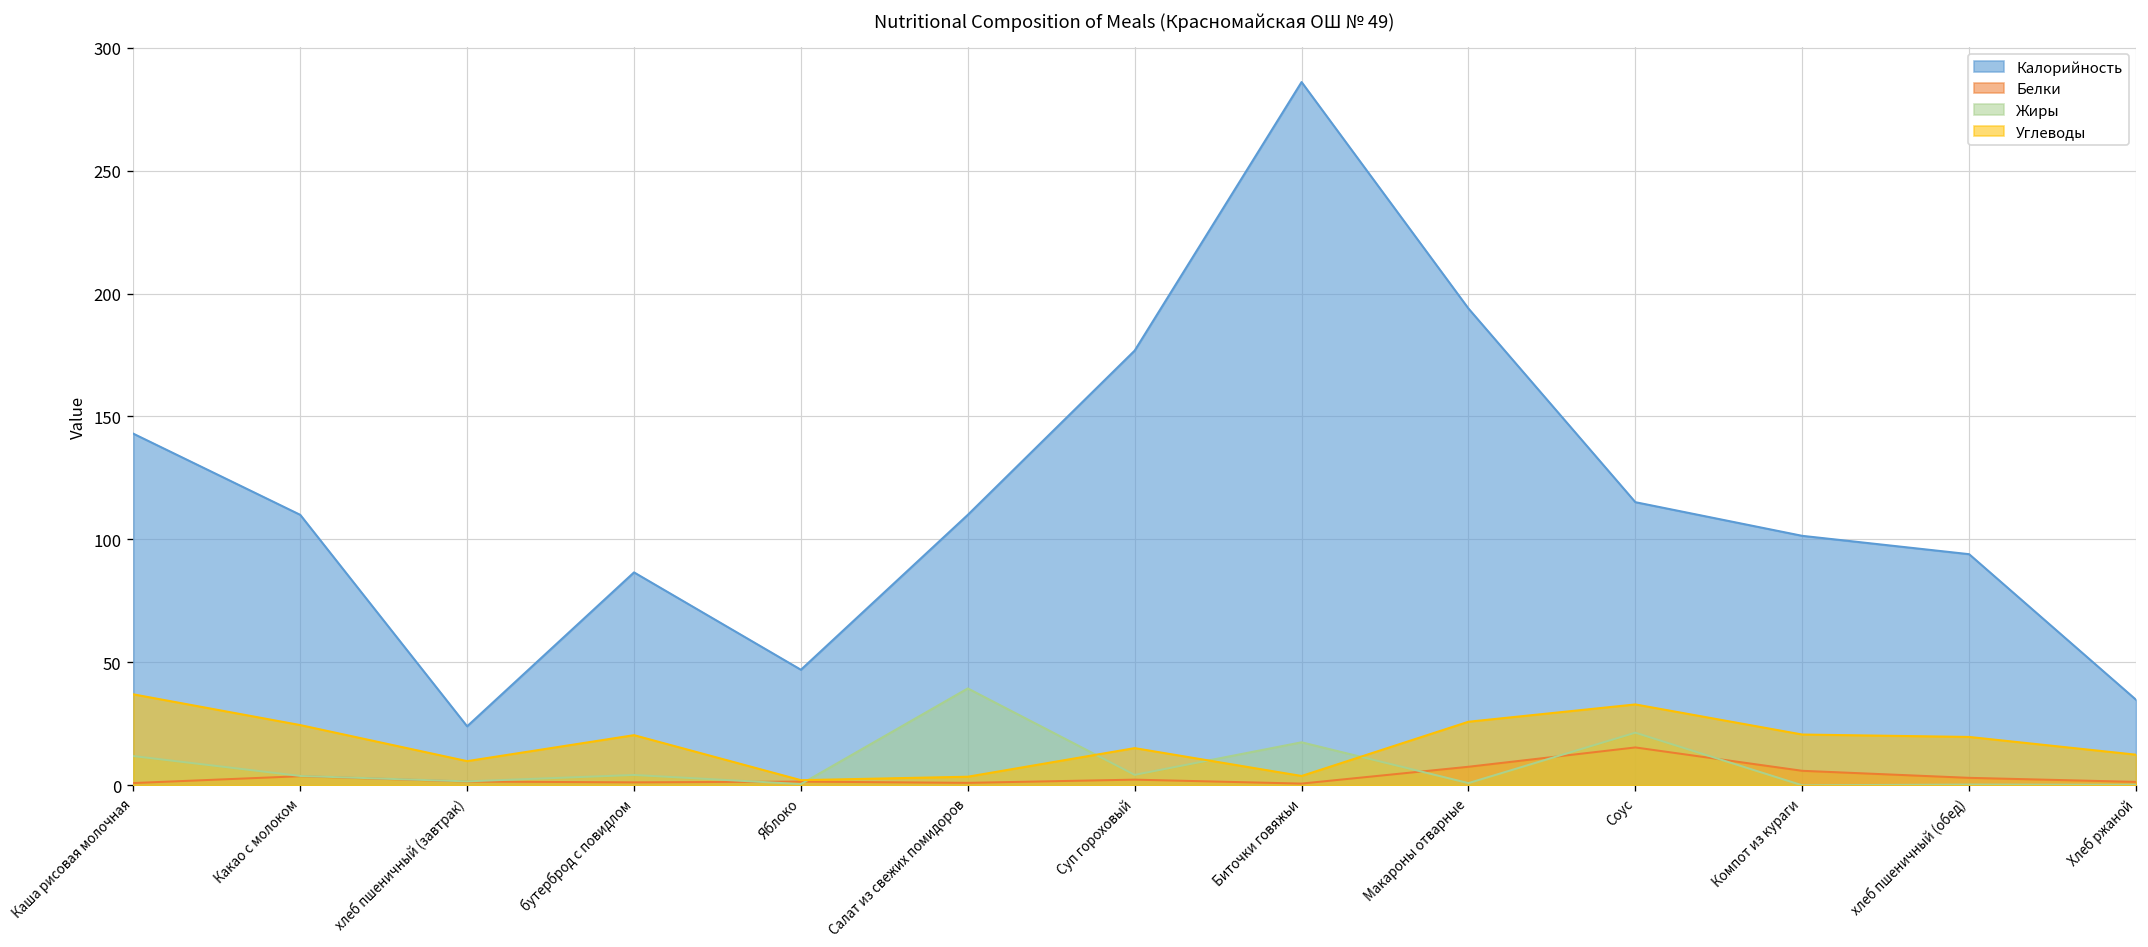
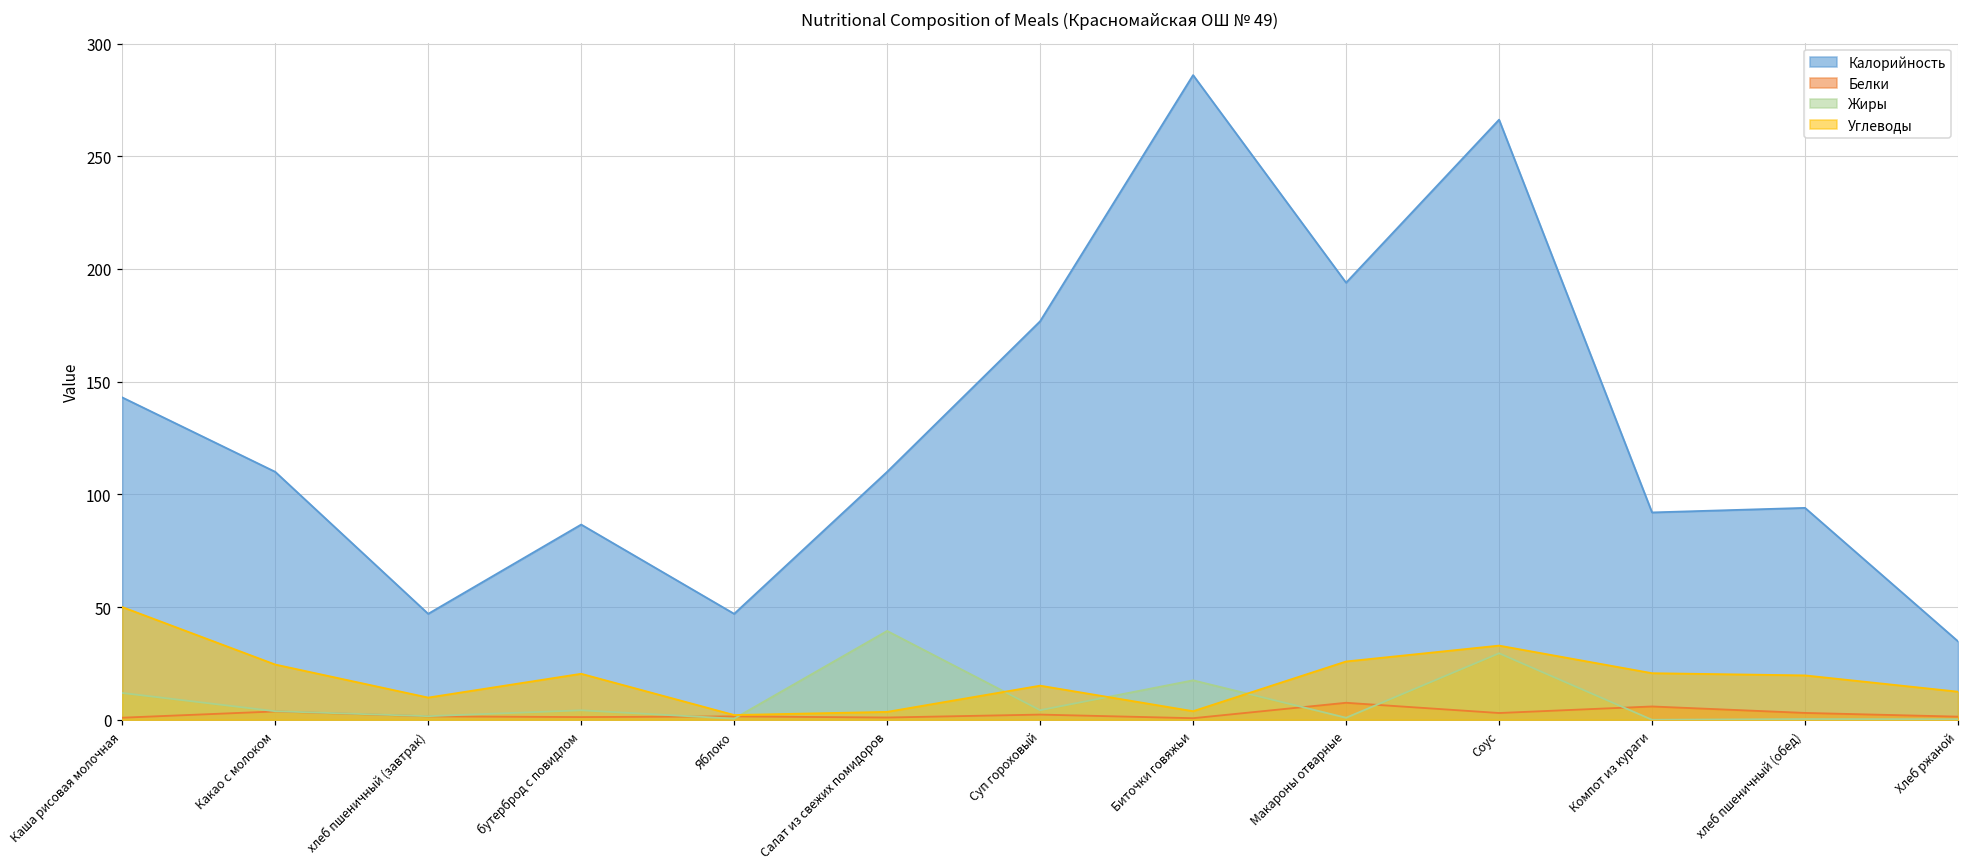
Углеводы, Каша рисовая молочная: 37 -> 50
Калорийность, хлеб пшеничный (завтрак): 24 -> 47
Калорийность, Соус: 115 -> 266
Белки, Соус: 15 -> 3
Жиры, Соус: 21 -> 30
Калорийность, Компот из кураги: 101 -> 92
